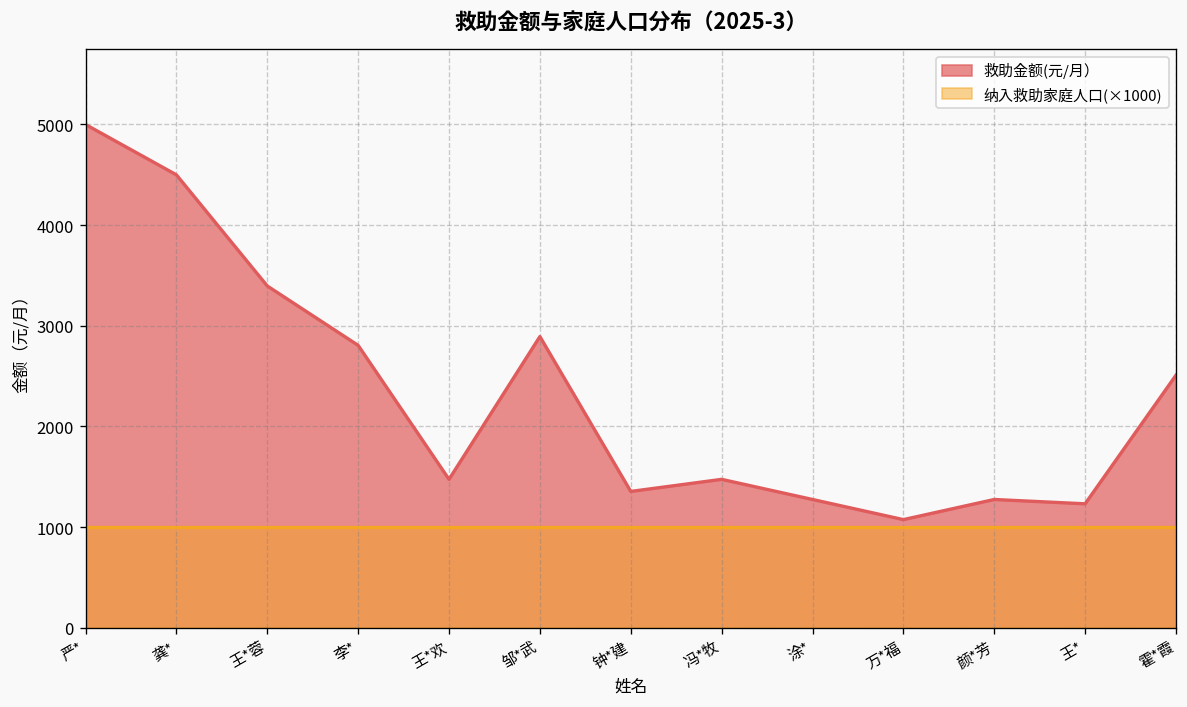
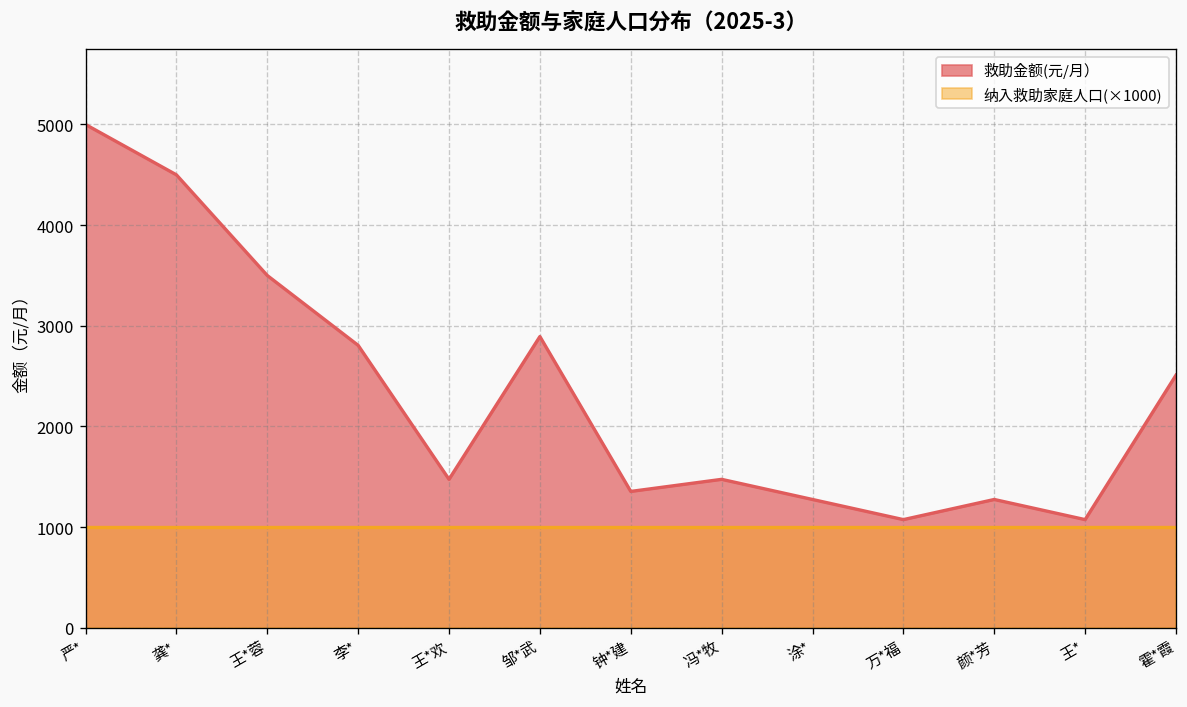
救助金额(元/月）, 王*蓉: 3400 -> 3500
救助金额(元/月）, 王*: 1200 -> 1100
